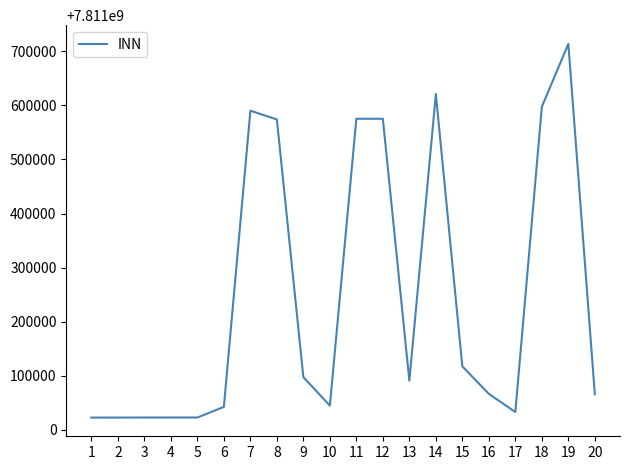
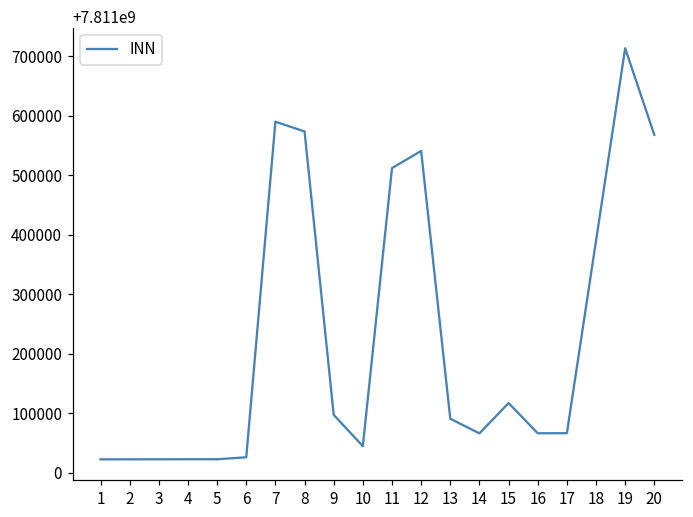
6: 7811040000 -> 7811030000
11: 7811580000 -> 7811510000
12: 7811580000 -> 7811540000
14: 7811620000 -> 7811070000
17: 7811030000 -> 7811070000
18: 7811600000 -> 7811390000
20: 7811070000 -> 7811570000
